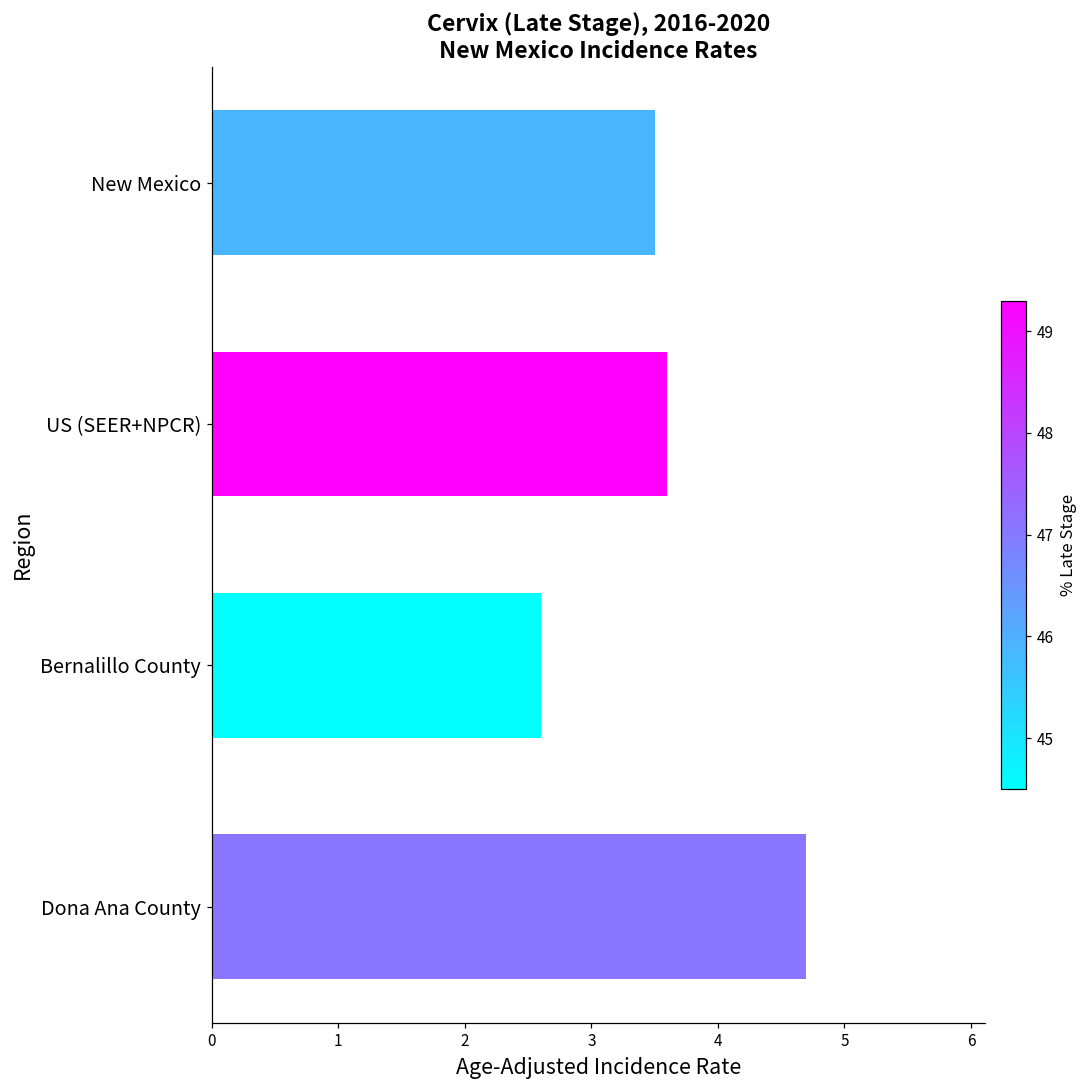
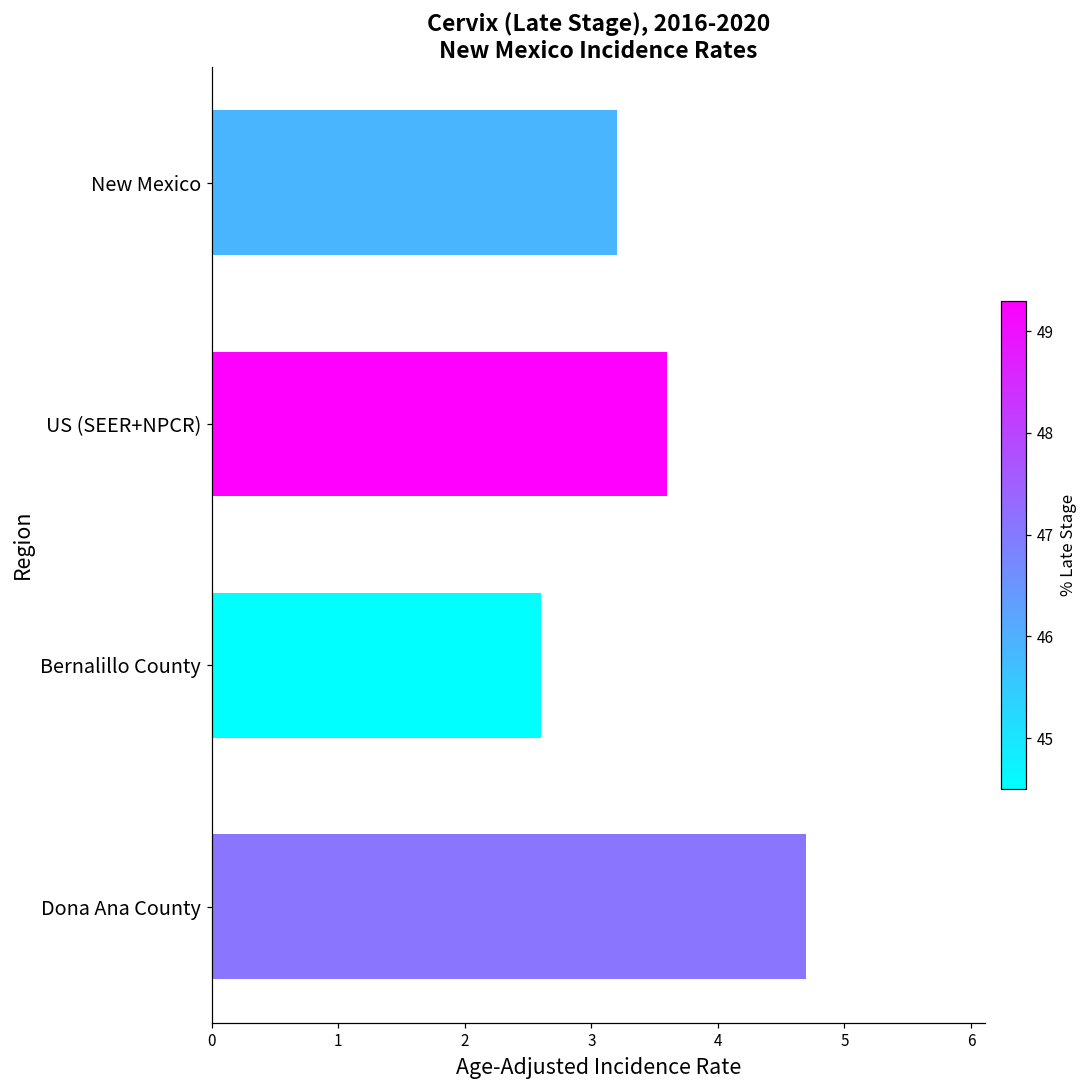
New Mexico: 3.5 -> 3.2
